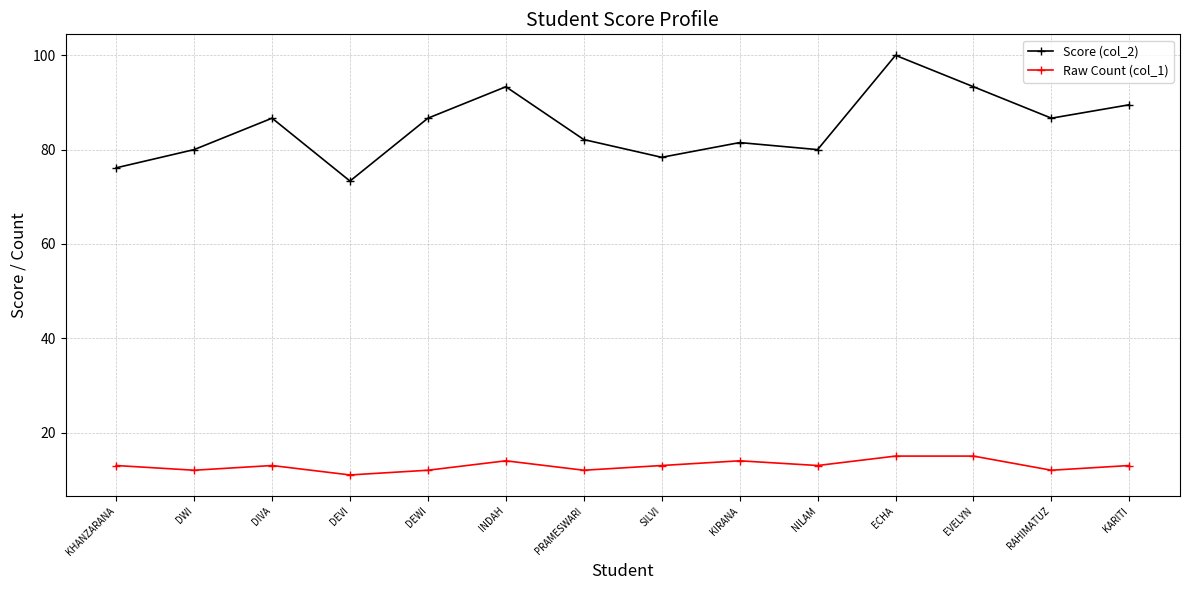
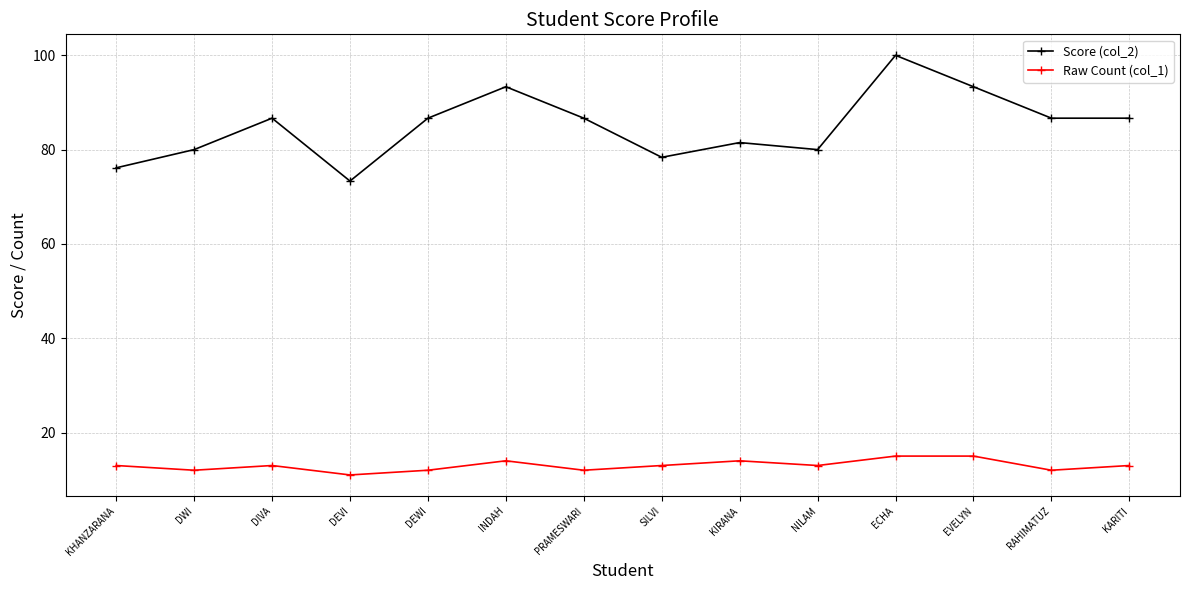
Score (col_2), PRAMESWARI: 82 -> 87
Score (col_2), KARITI: 90 -> 87
